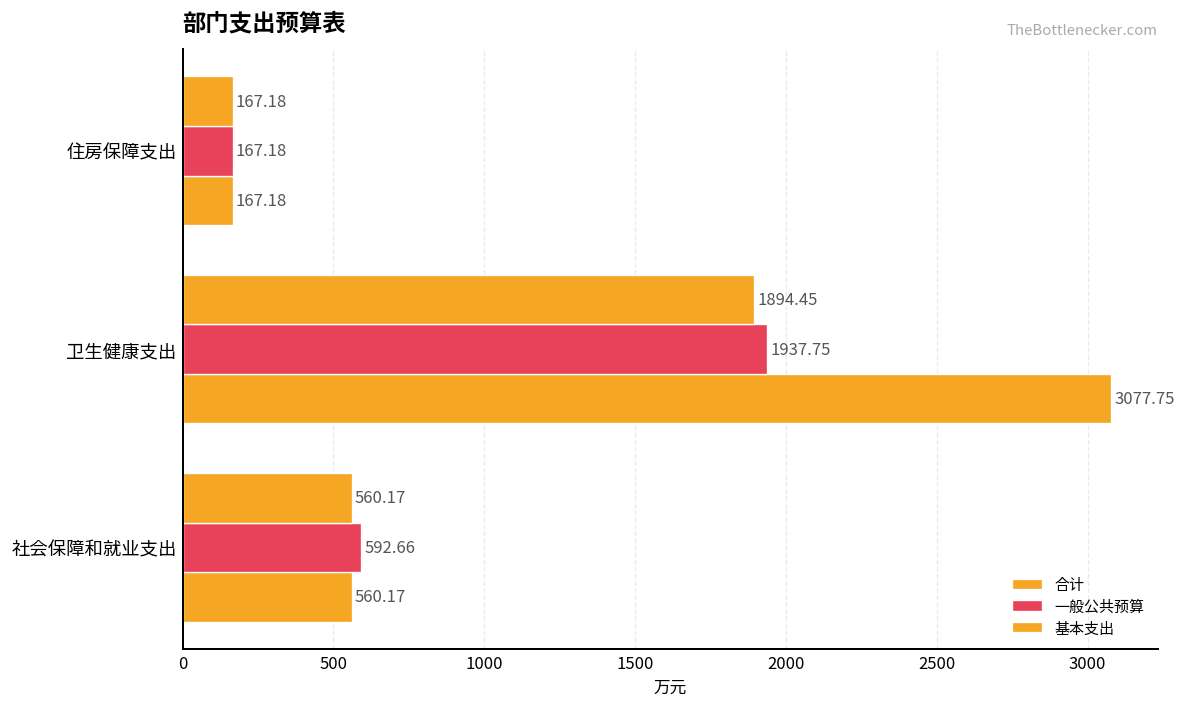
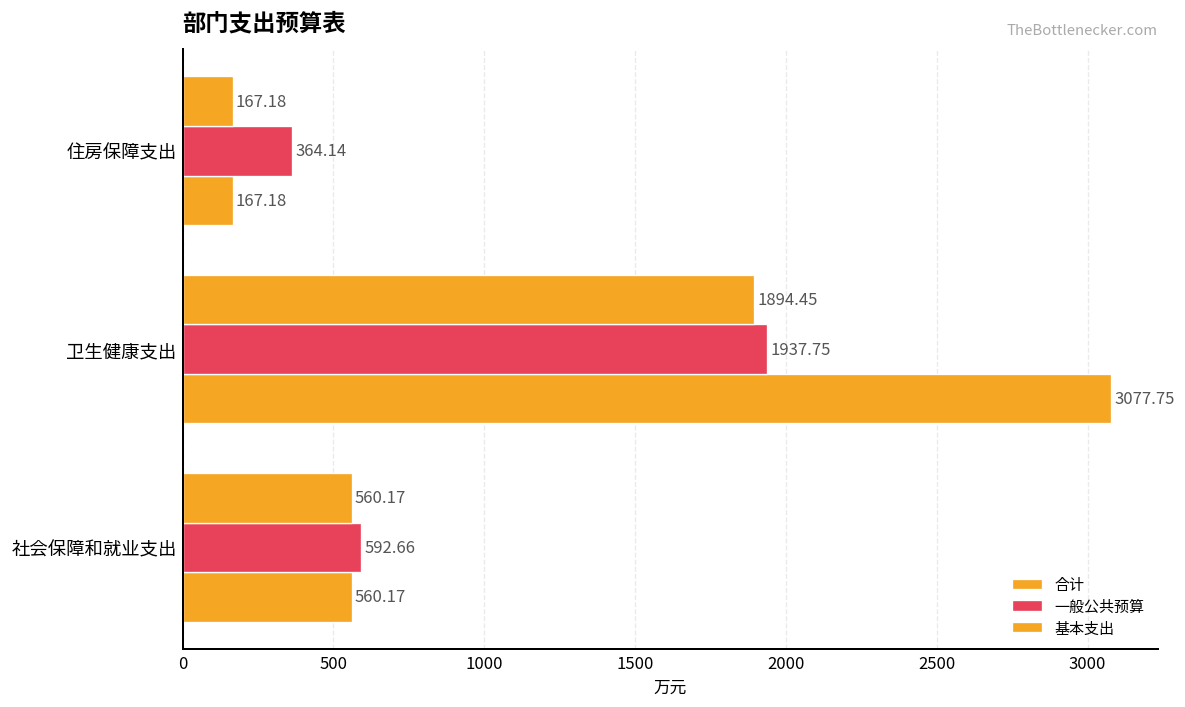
一般公共预算, 住房保障支出: 167.18 -> 364.14
